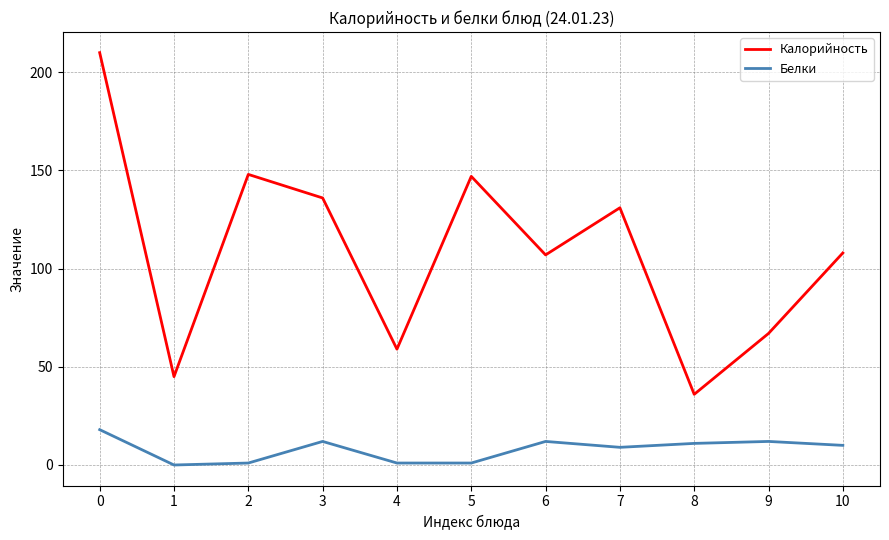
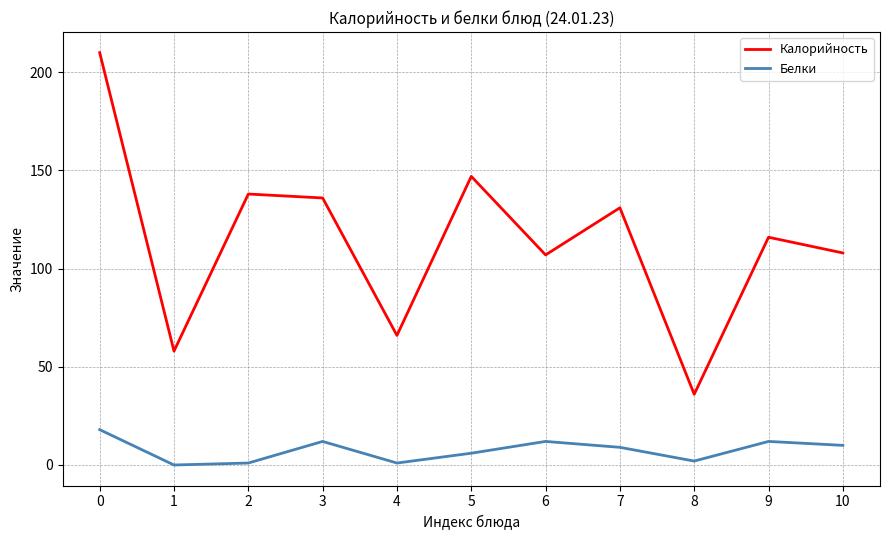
Калорийность, 1: 45 -> 58
Калорийность, 2: 148 -> 138
Калорийность, 4: 59 -> 66
Белки, 5: 1 -> 6
Белки, 8: 11 -> 2
Калорийность, 9: 67 -> 116
